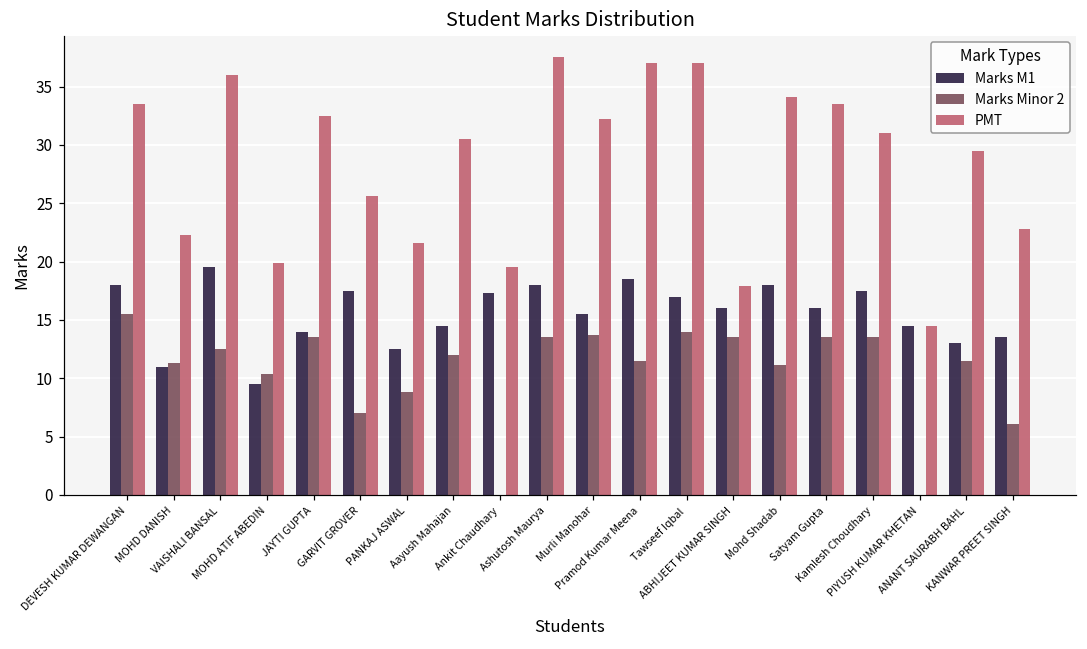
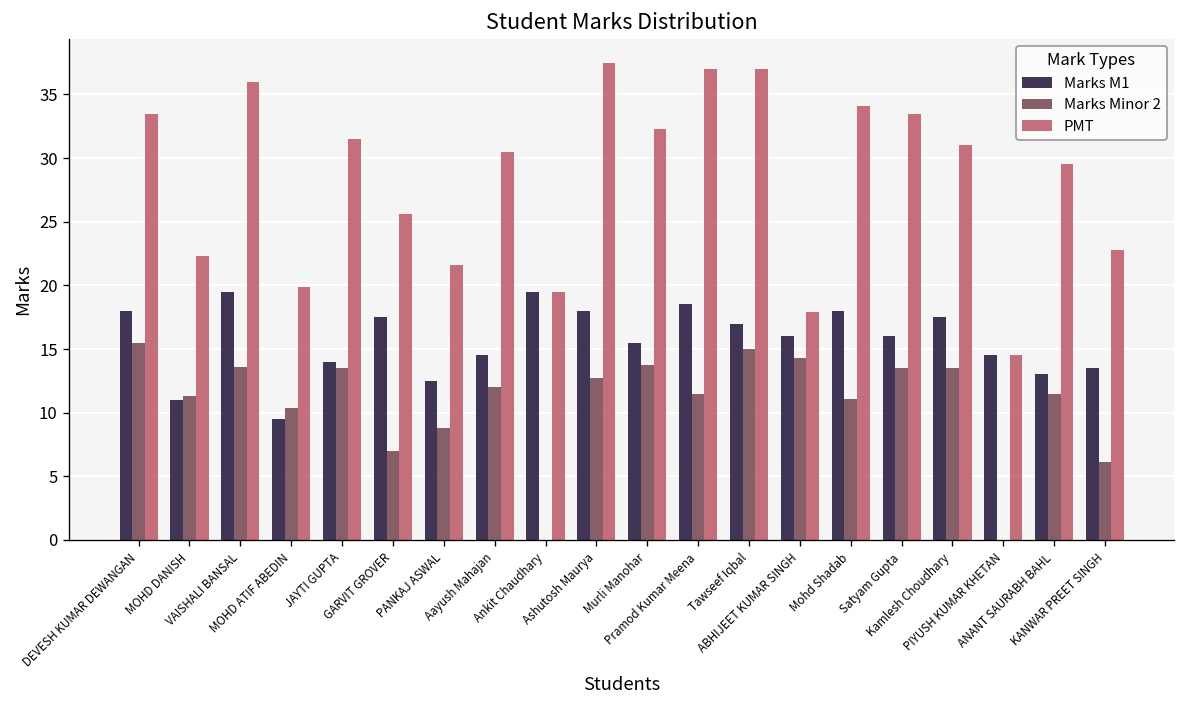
Marks Minor 2, VAISHALI BANSAL: 12.5 -> 13.6
PMT, JAYTI GUPTA: 32.5 -> 31.5
Marks M1, Ankit Chaudhary: 17.3 -> 19.5
Marks Minor 2, Ashutosh Maurya: 13.5 -> 12.7
Marks Minor 2, Tawseef Iqbal: 14 -> 15
Marks Minor 2, ABHIJEET KUMAR SINGH: 13.5 -> 14.3
